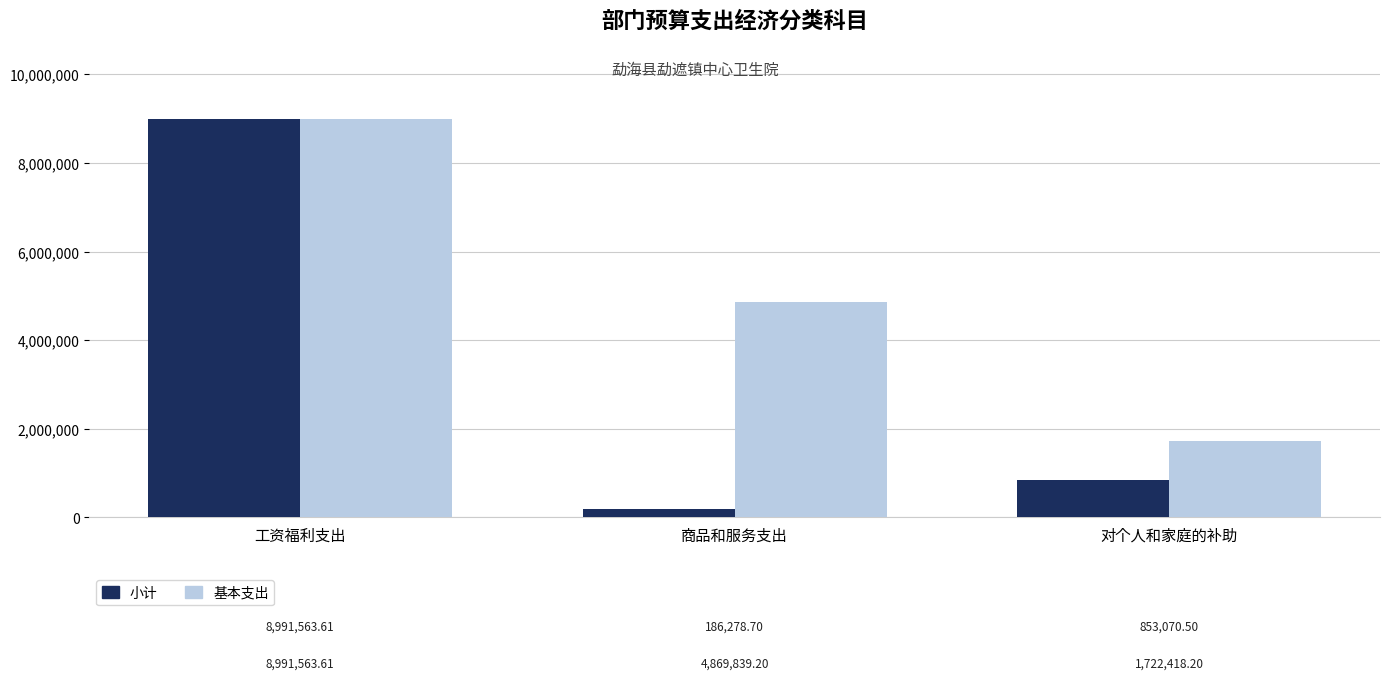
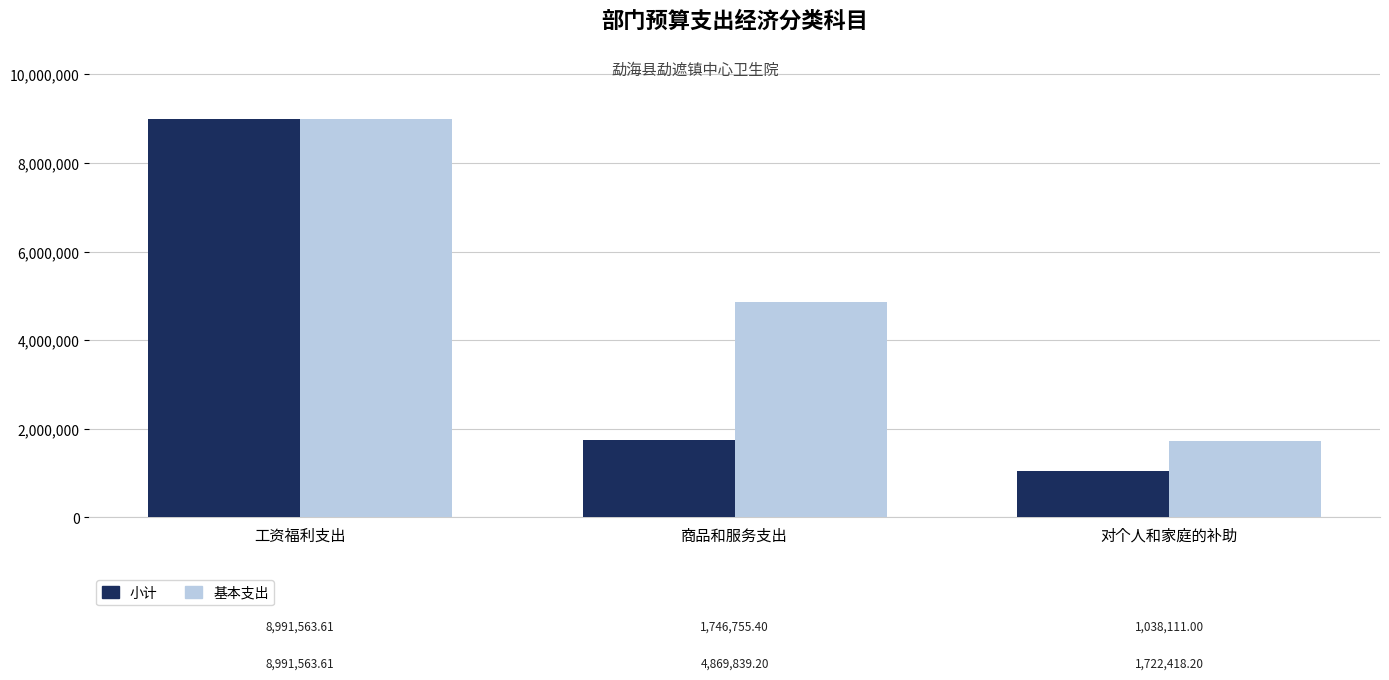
小计, 商品和服务支出: 186,278.70 -> 1,746,755.40
小计, 对个人和家庭的补助: 853,070.50 -> 1,038,111.00
